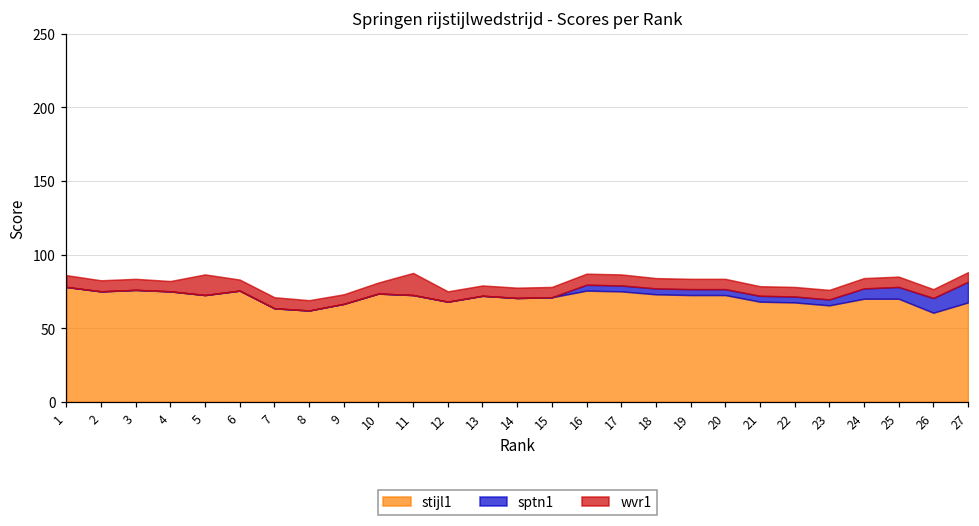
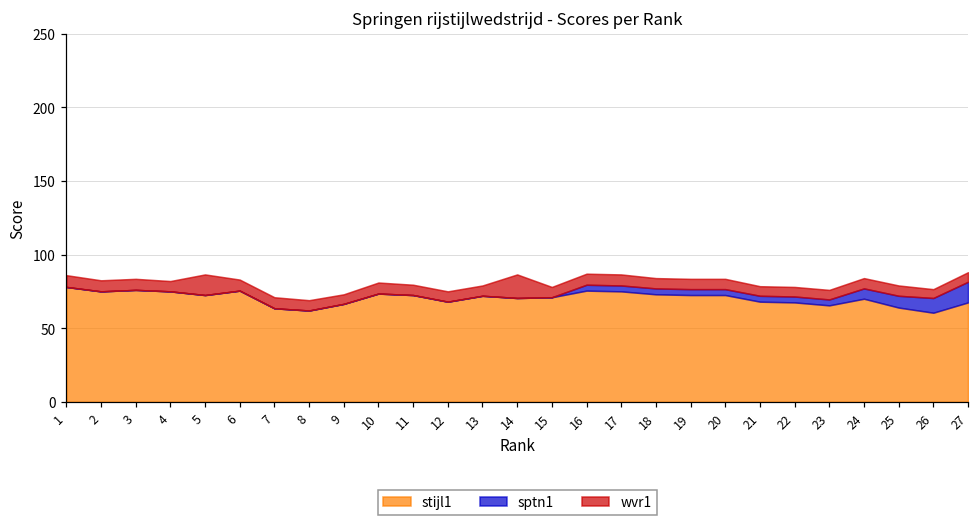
wvr1, 11: 15 -> 7
wvr1, 14: 7 -> 16
stijl1, 25: 70 -> 64
